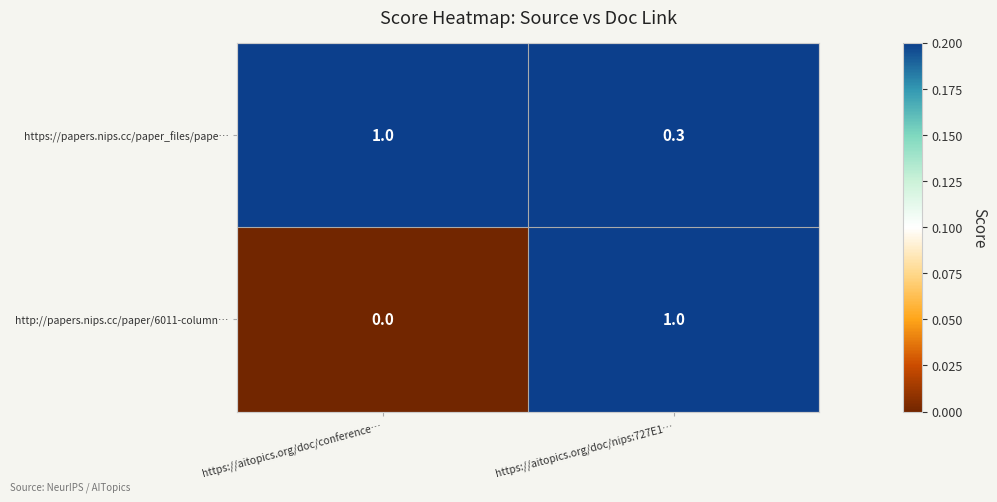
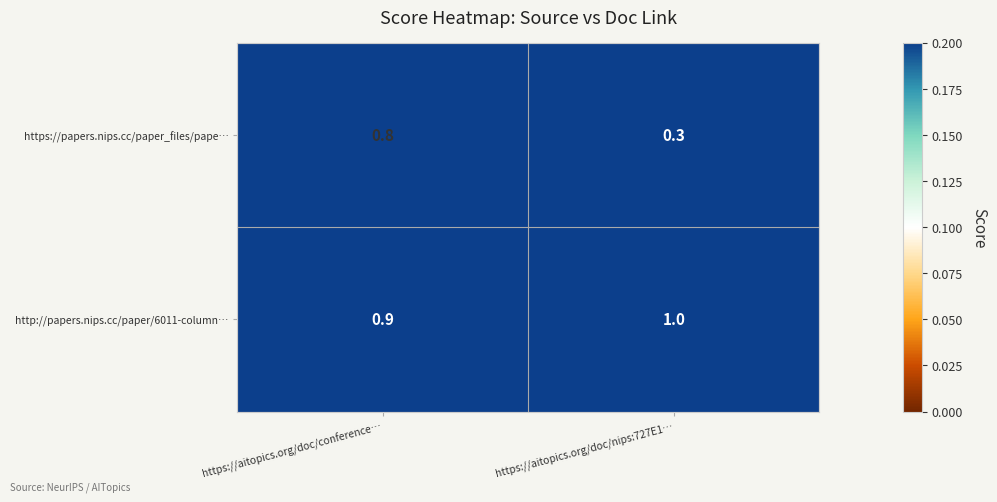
https://papers.nips.cc/paper_files/pape…, https://aitopics.org/doc/conference…: 1.0 -> 0.8
http://papers.nips.cc/paper/6011-column…, https://aitopics.org/doc/conference…: 0.0 -> 0.9
